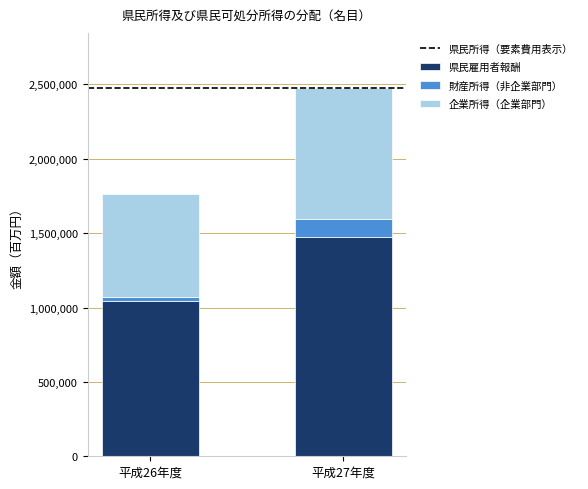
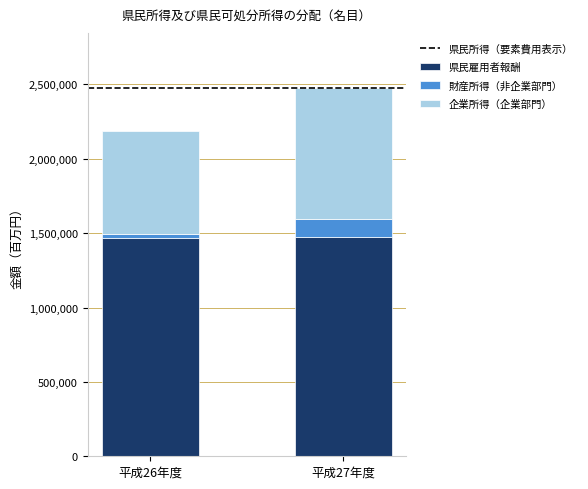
県民雇用者報酬, 平成26年度: 1,040,000 -> 1,470,000
